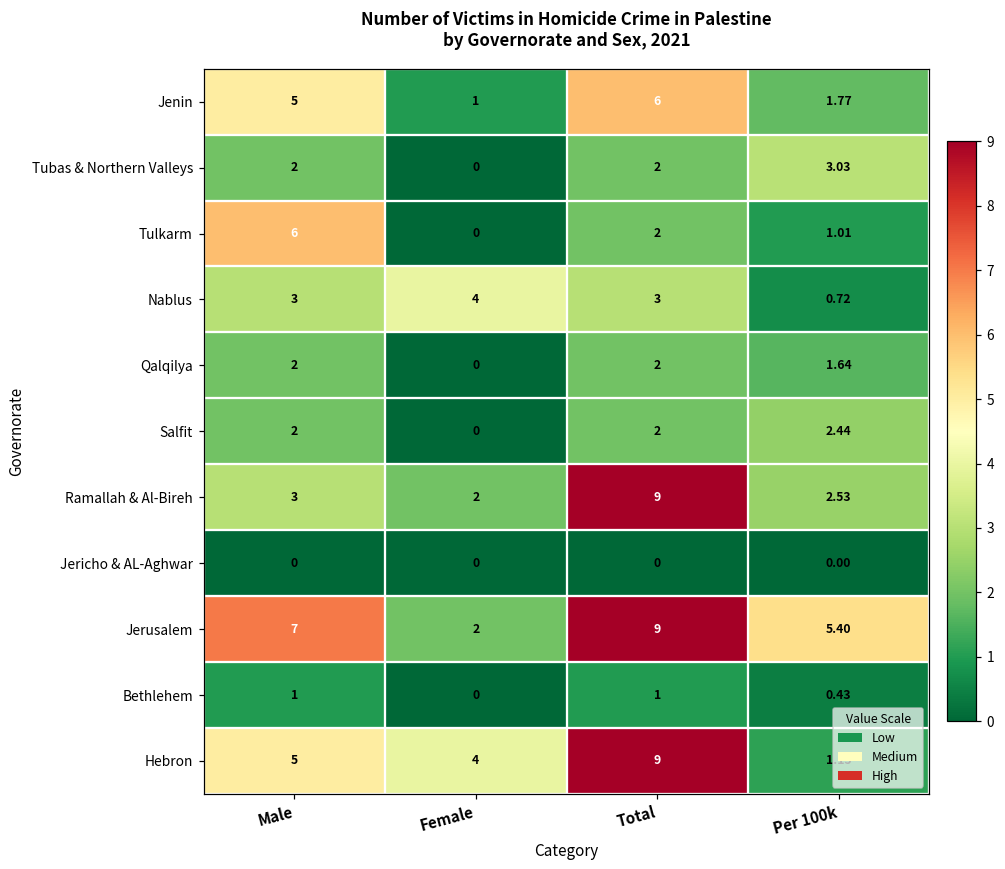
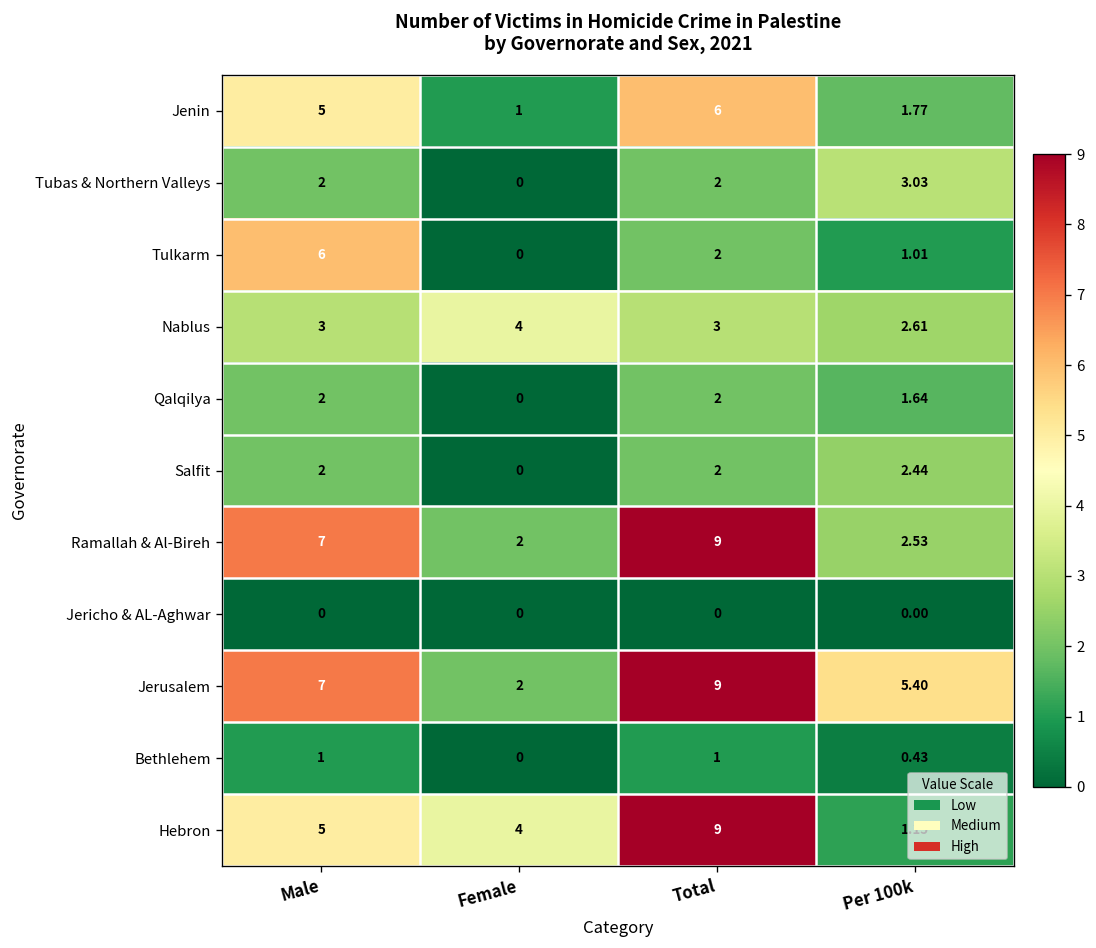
Nablus, Per 100k: 0.72 -> 2.61
Ramallah & Al-Bireh, Male: 3 -> 7
